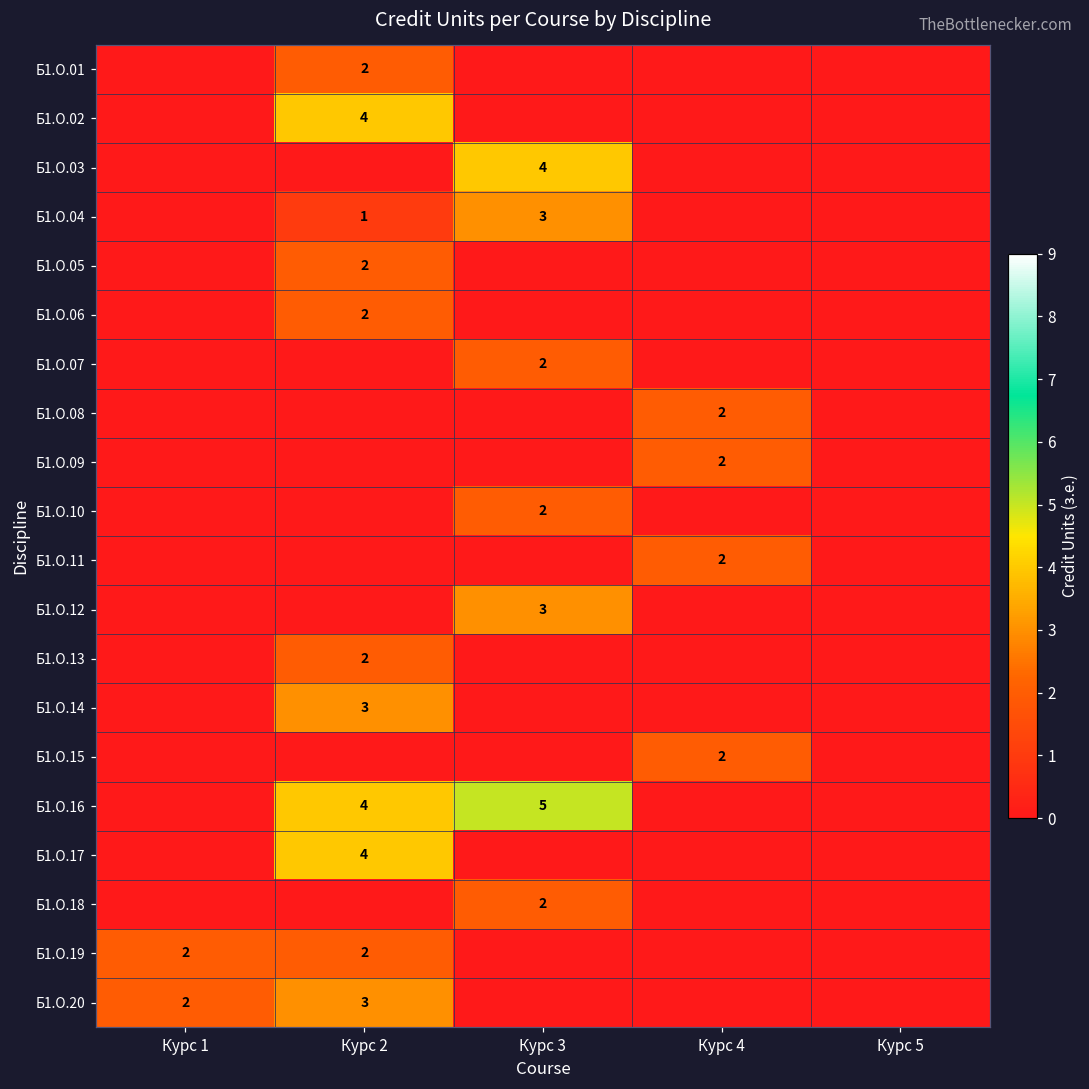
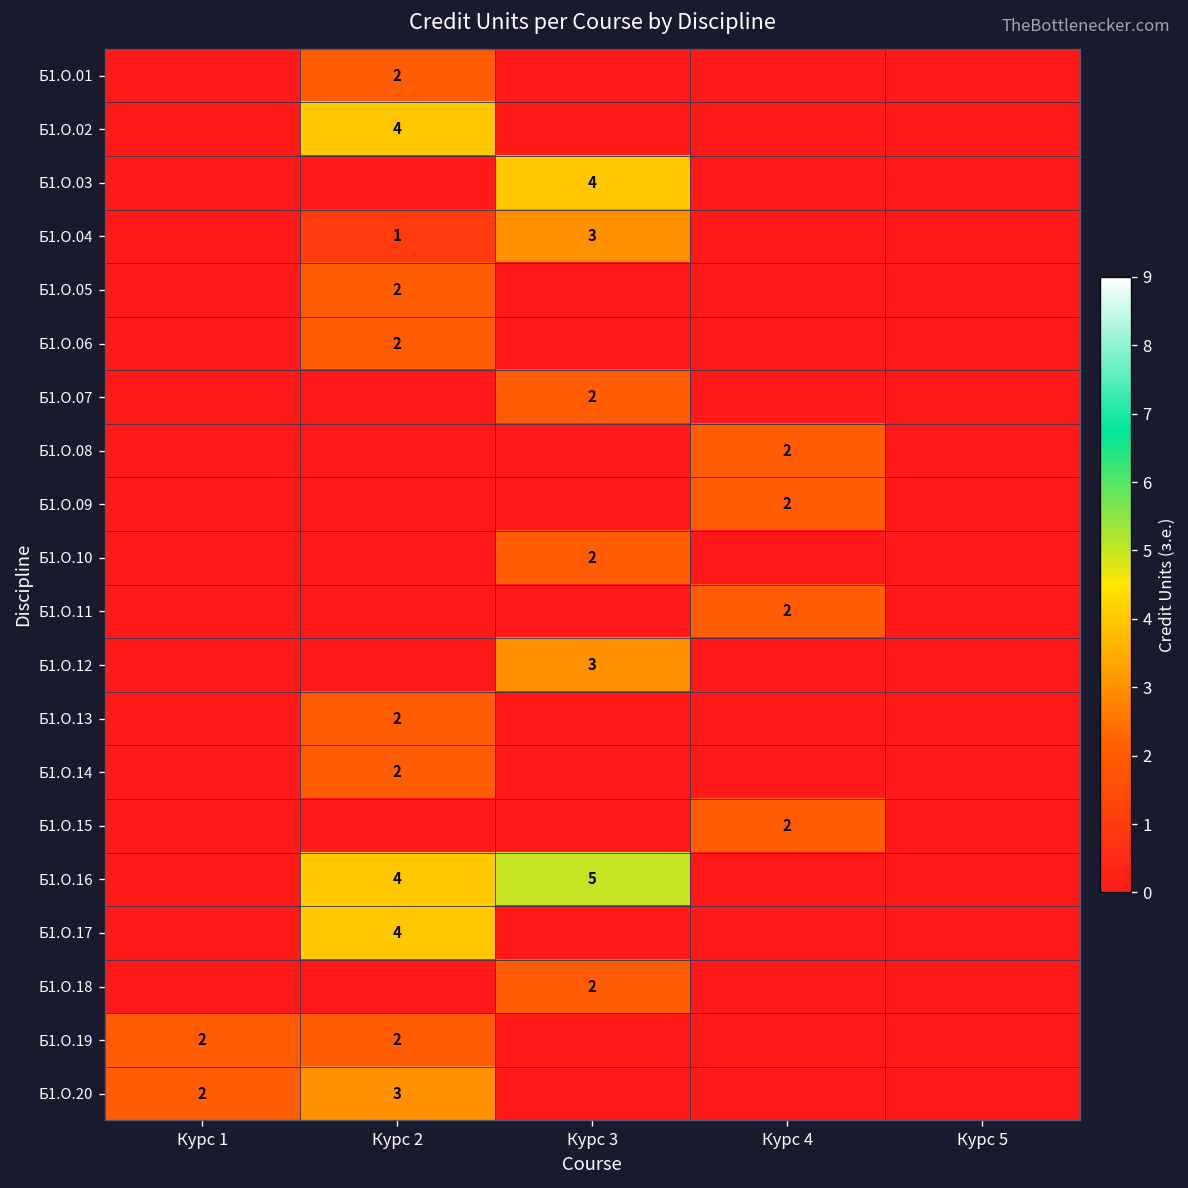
Б1.О.14, Курс 2: 3 -> 2
